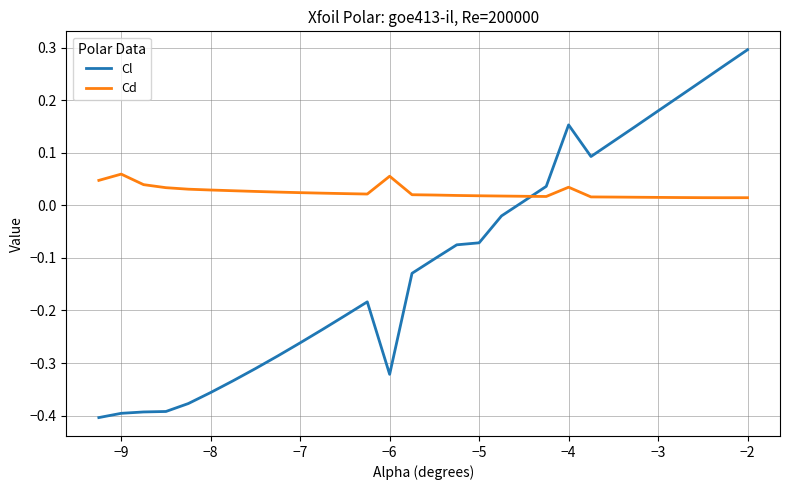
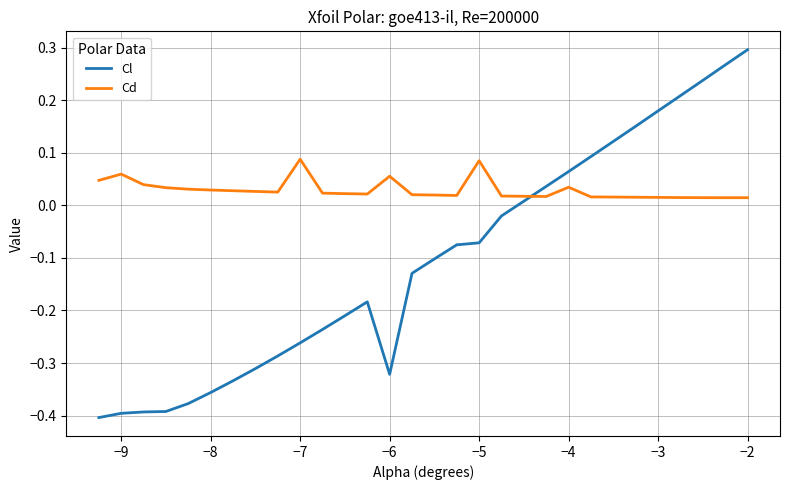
Cd, −7: 0.02 -> 0.09
Cd, −5: 0.02 -> 0.08
Cl, −4: 0.15 -> 0.06
